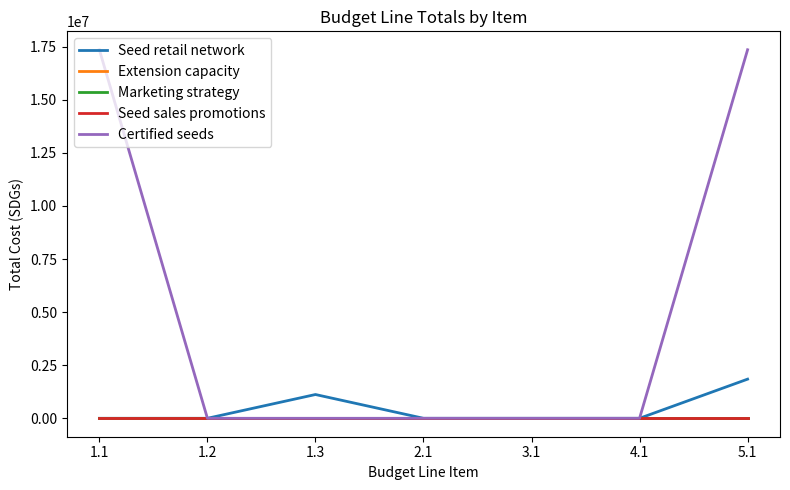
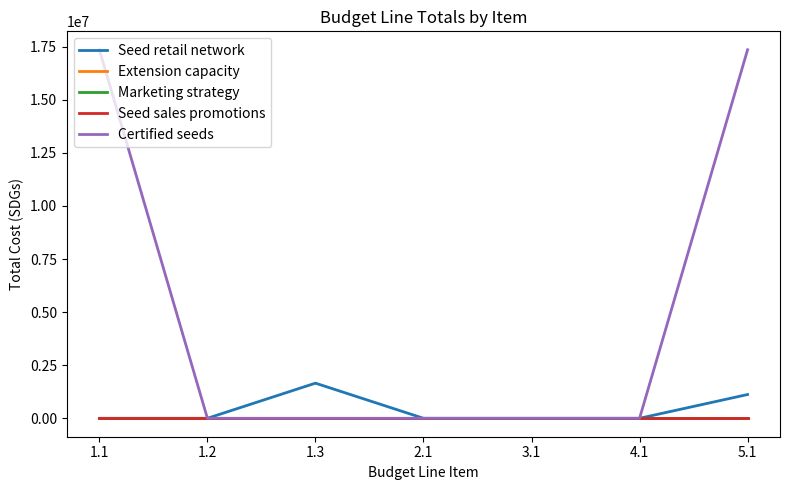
Seed retail network, 1.3: 1100000 -> 1700000
Seed retail network, 5.1: 1800000 -> 1100000
